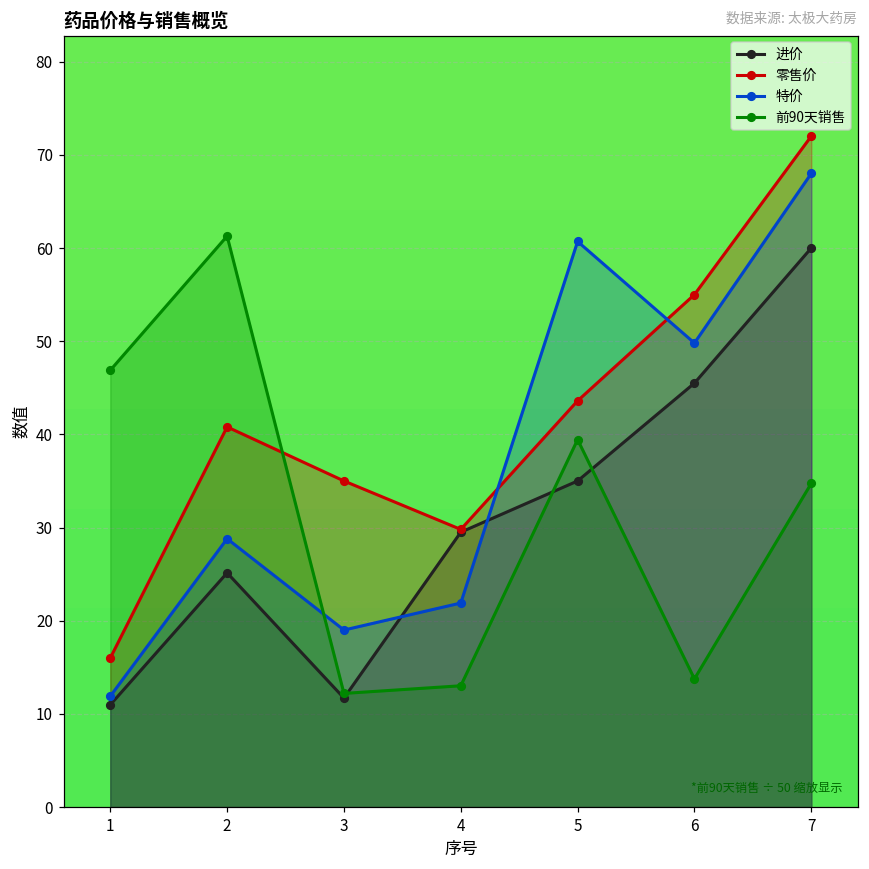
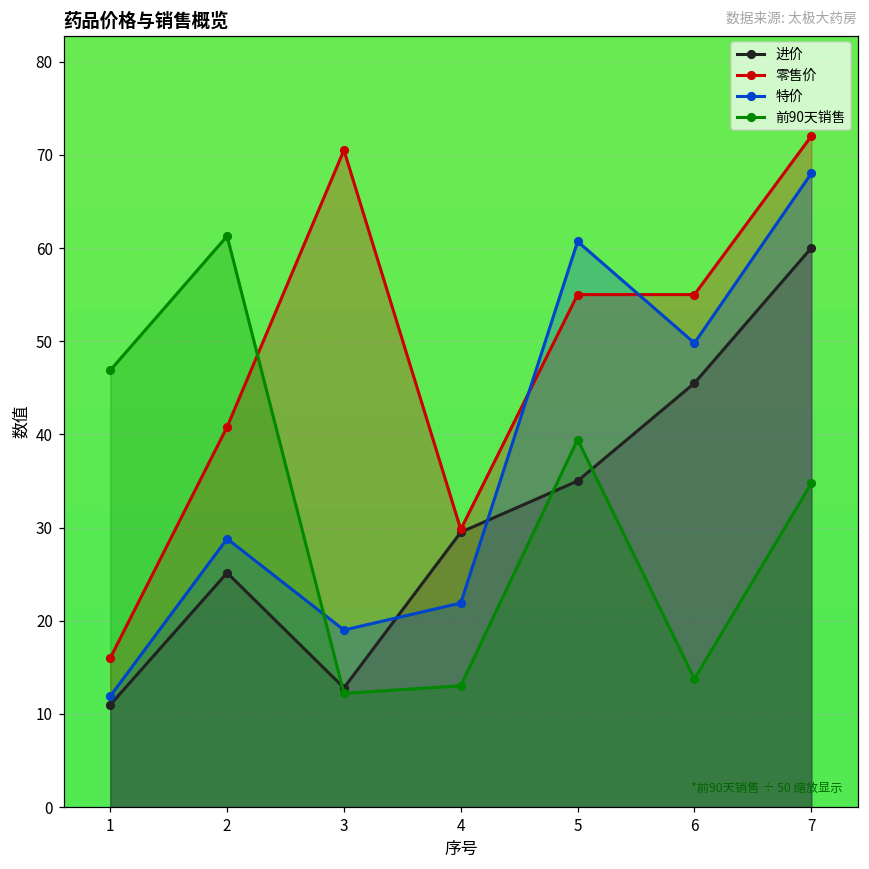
进价, 3: 12 -> 13
零售价, 3: 35 -> 71
零售价, 5: 44 -> 55
